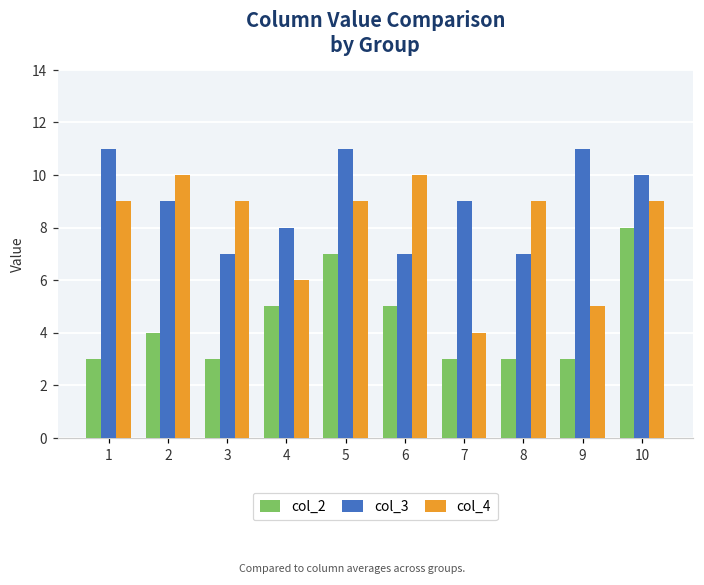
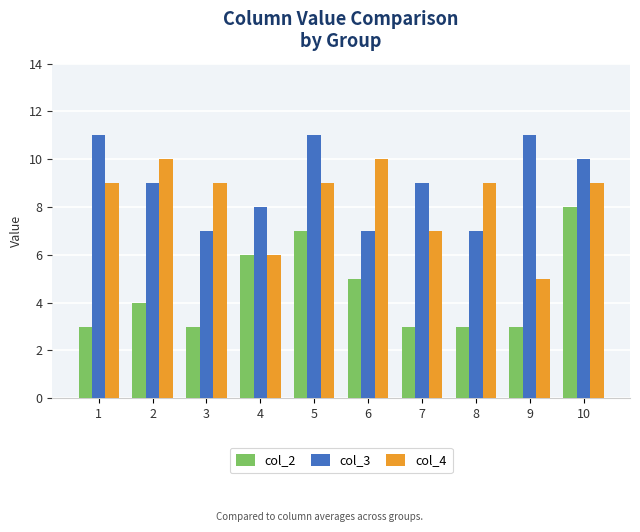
col_2, 4: 5 -> 6
col_4, 7: 4 -> 7
